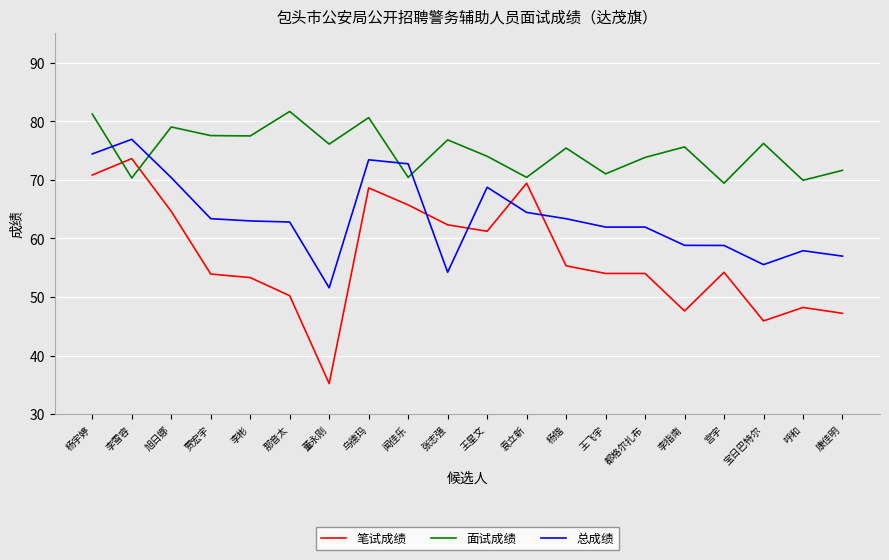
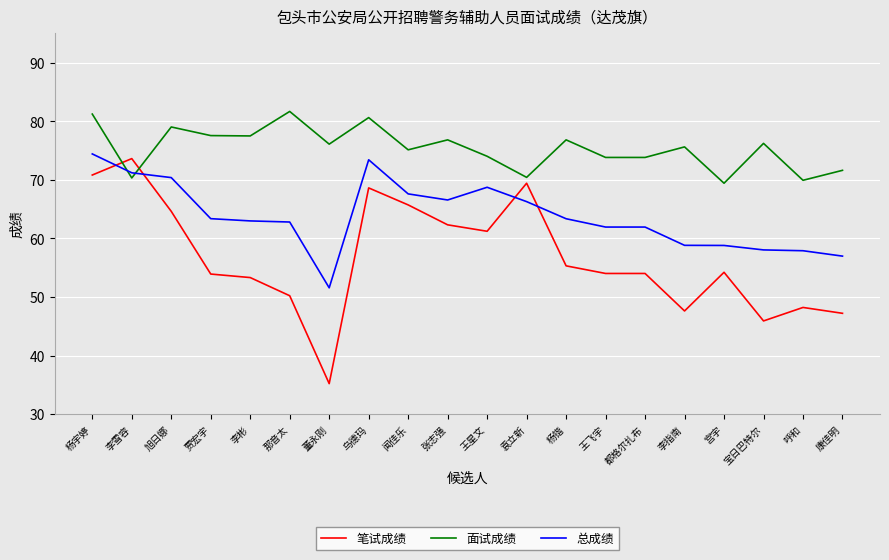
总成绩, 李雪容: 77 -> 71
面试成绩, 闻佳乐: 70 -> 75
总成绩, 闻佳乐: 73 -> 68
总成绩, 张志强: 54 -> 67
总成绩, 袁立新: 64 -> 66
面试成绩, 杨锴: 75 -> 77
面试成绩, 王飞宇: 71 -> 74
总成绩, 宝日巴特尔: 56 -> 58
